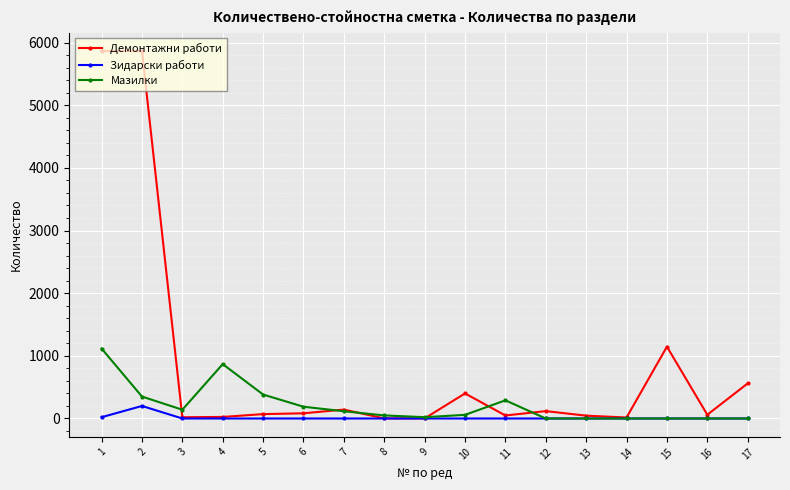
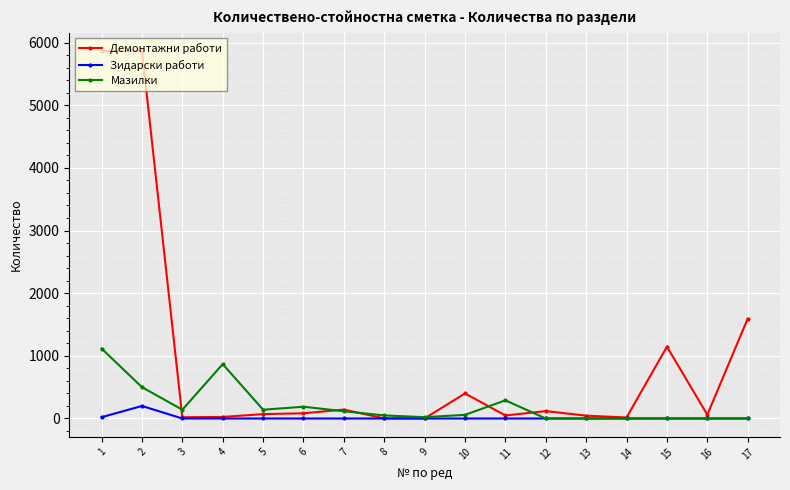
Мазилки, 2: 400 -> 500
Мазилки, 5: 400 -> 100
Демонтажни работи, 17: 600 -> 1600
